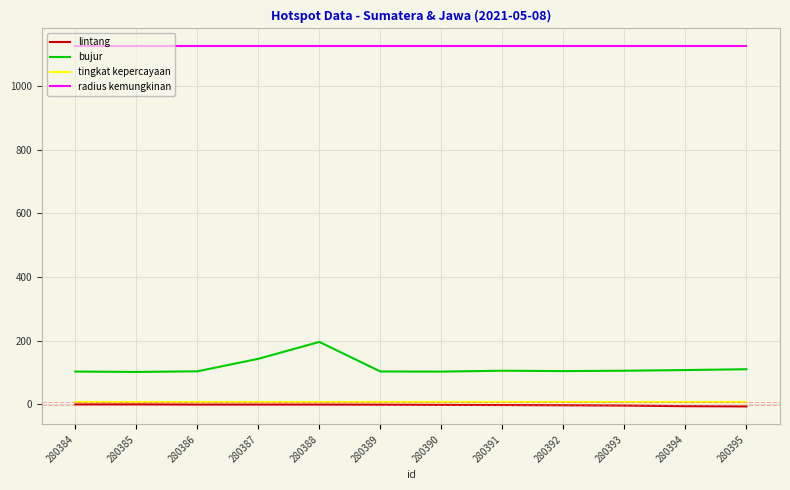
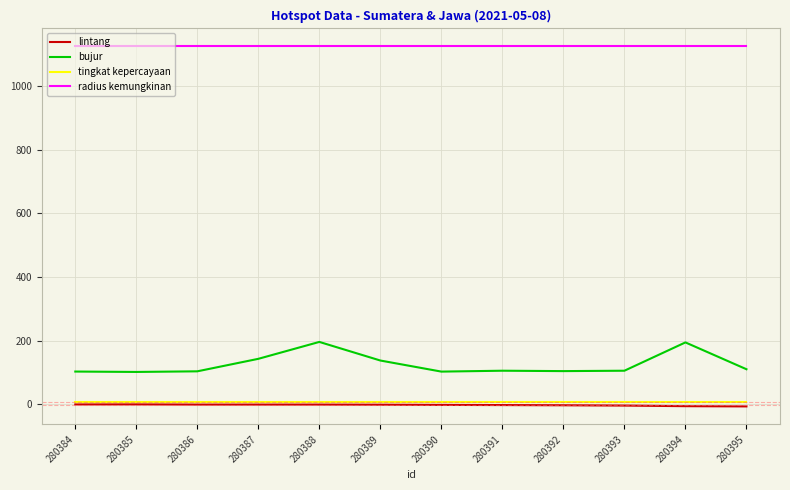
bujur, 280389: 100 -> 140
bujur, 280394: 110 -> 190
